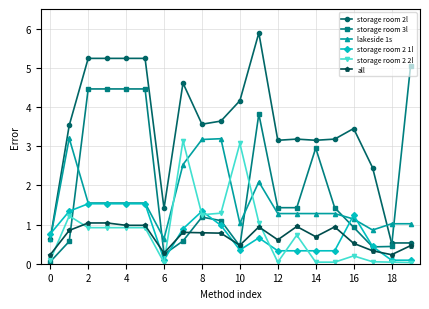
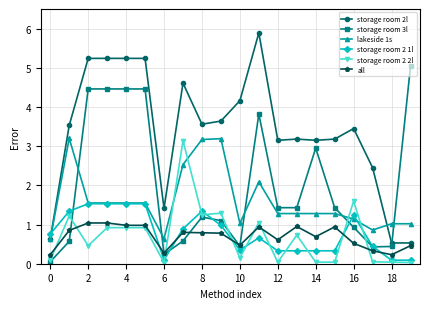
storage room 2 2l, 2: 0.9 -> 0.5
storage room 2 2l, 10: 3.1 -> 0.2
storage room 2 2l, 16: 0.2 -> 1.6
